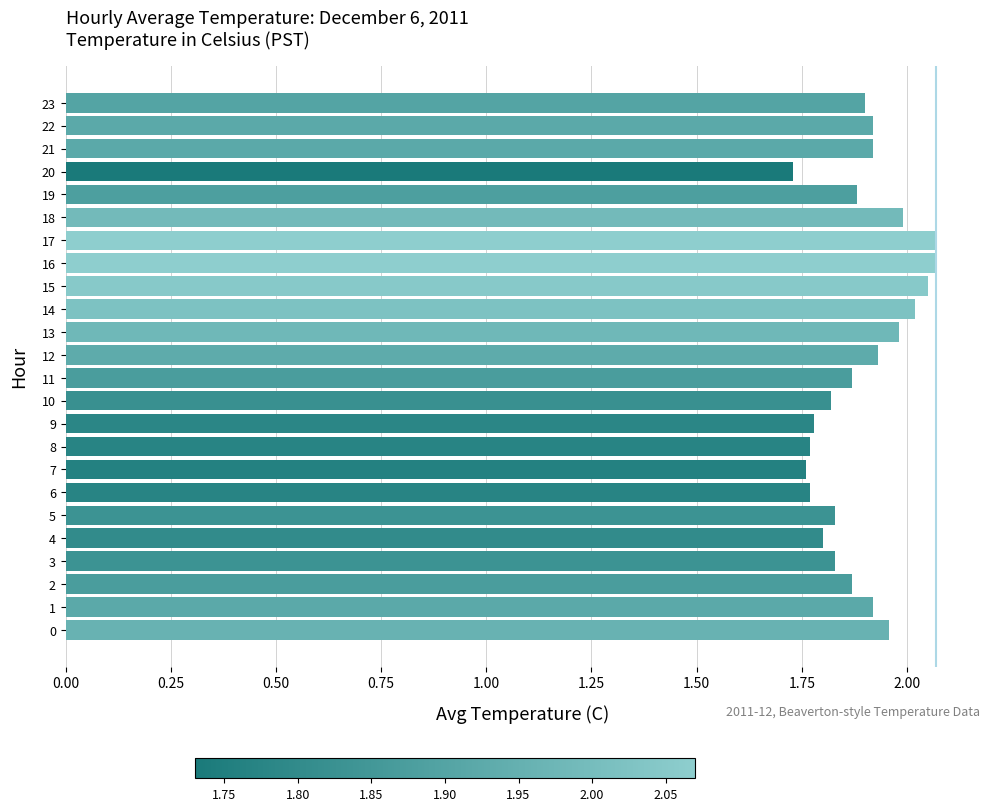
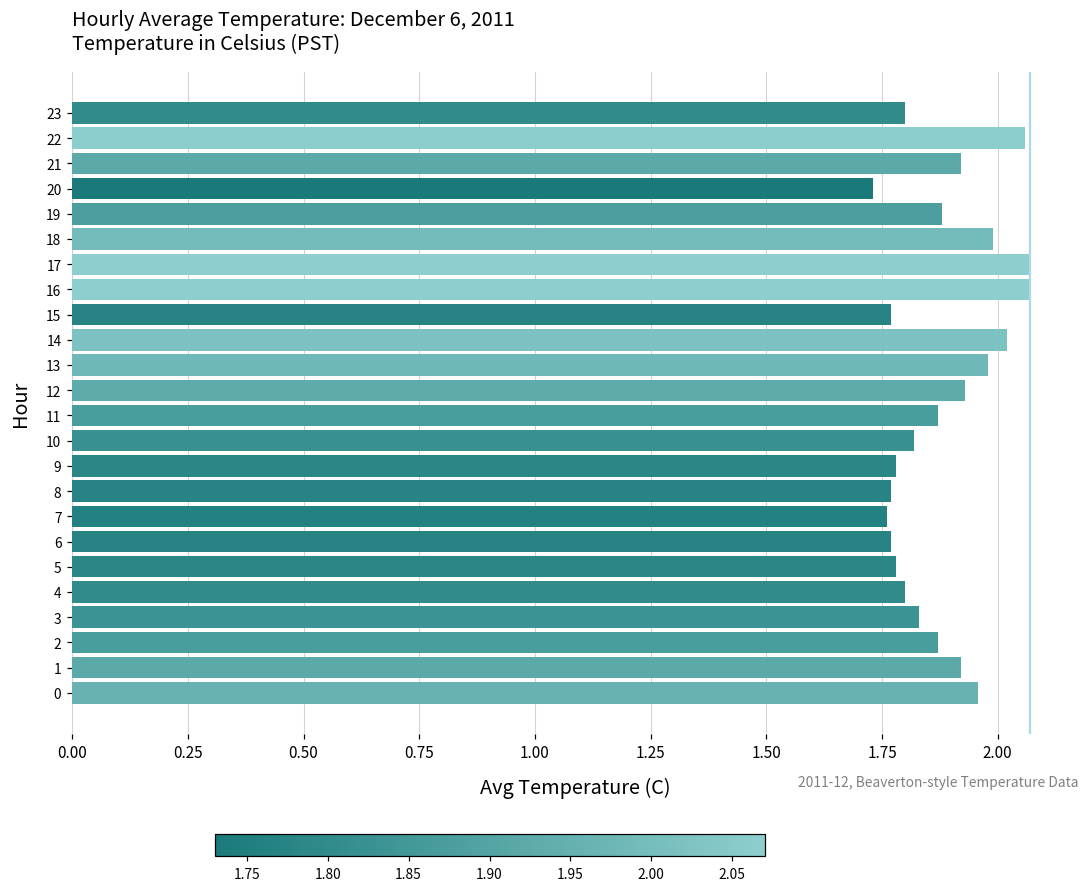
23: 1.9 -> 1.8
22: 1.92 -> 2.06
15: 2.05 -> 1.77
5: 1.83 -> 1.78
